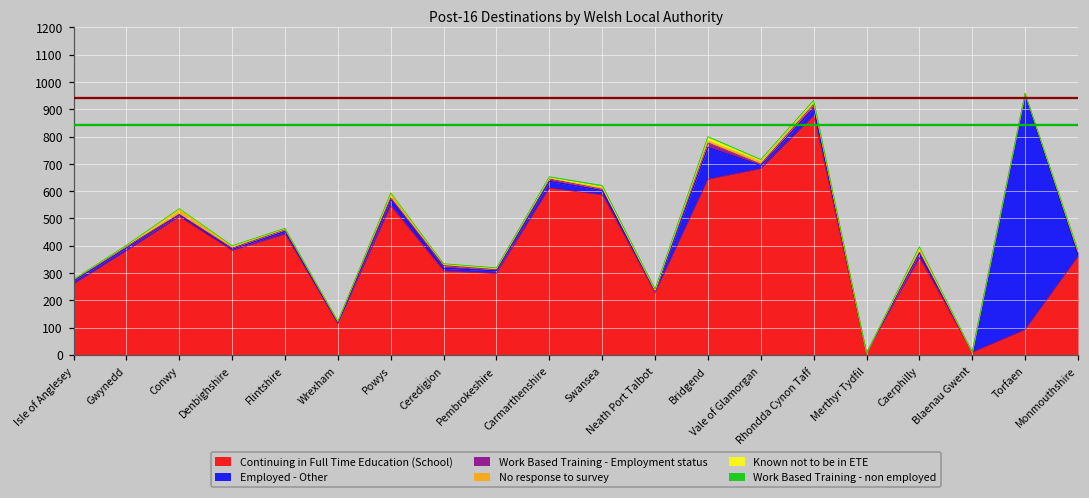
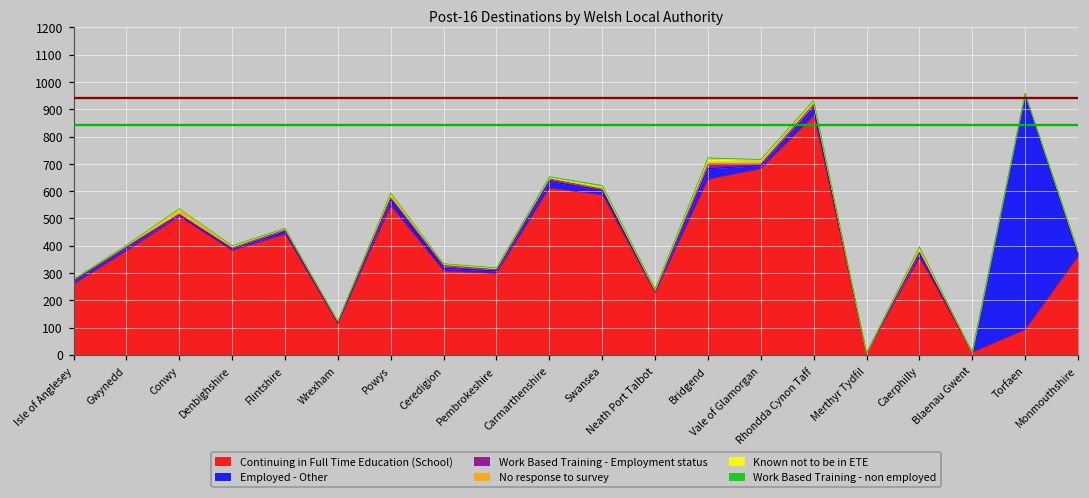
Employed - Other, Bridgend: 120 -> 40
